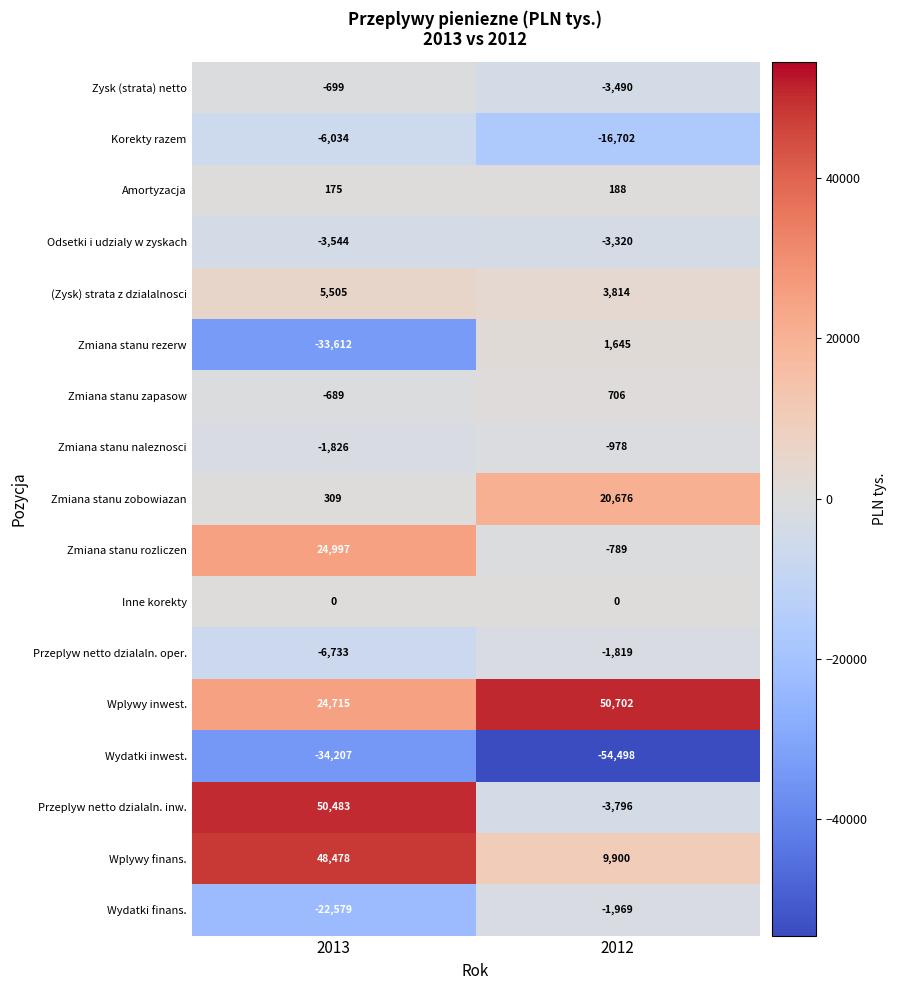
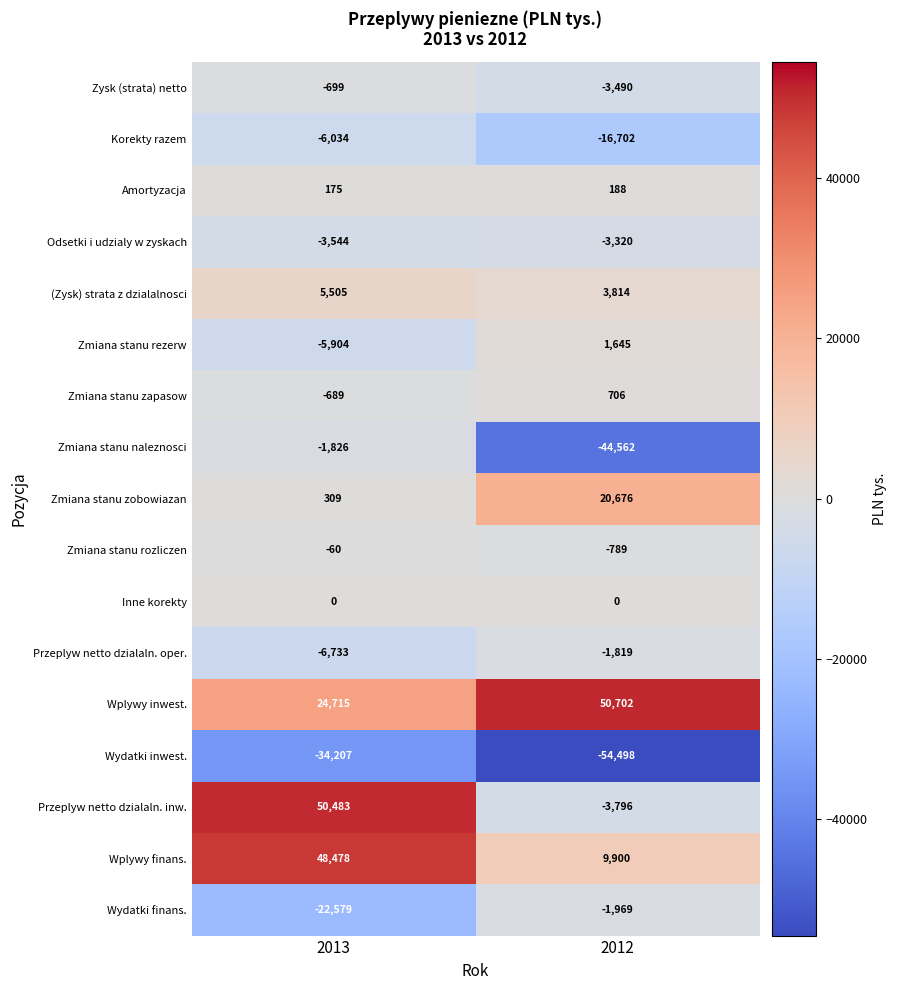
Zmiana stanu rezerw, 2013: -33,612 -> -5,904
Zmiana stanu naleznosci, 2012: -978 -> -44,562
Zmiana stanu rozliczen, 2013: 24,997 -> -60
